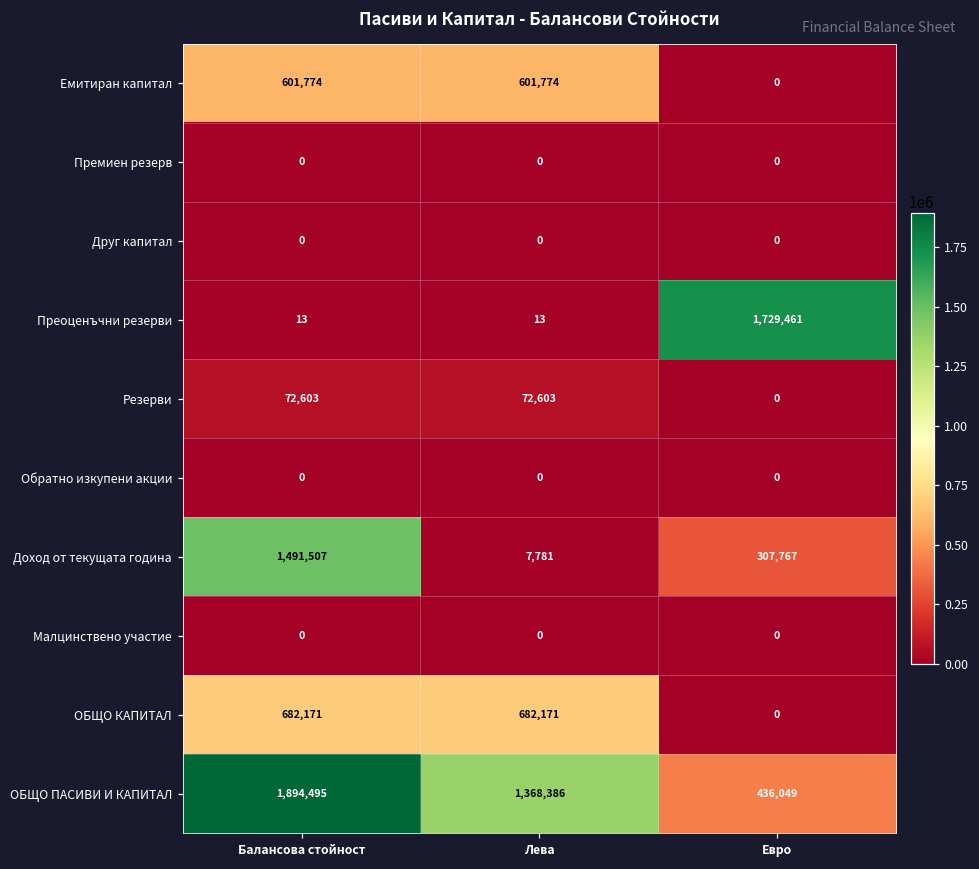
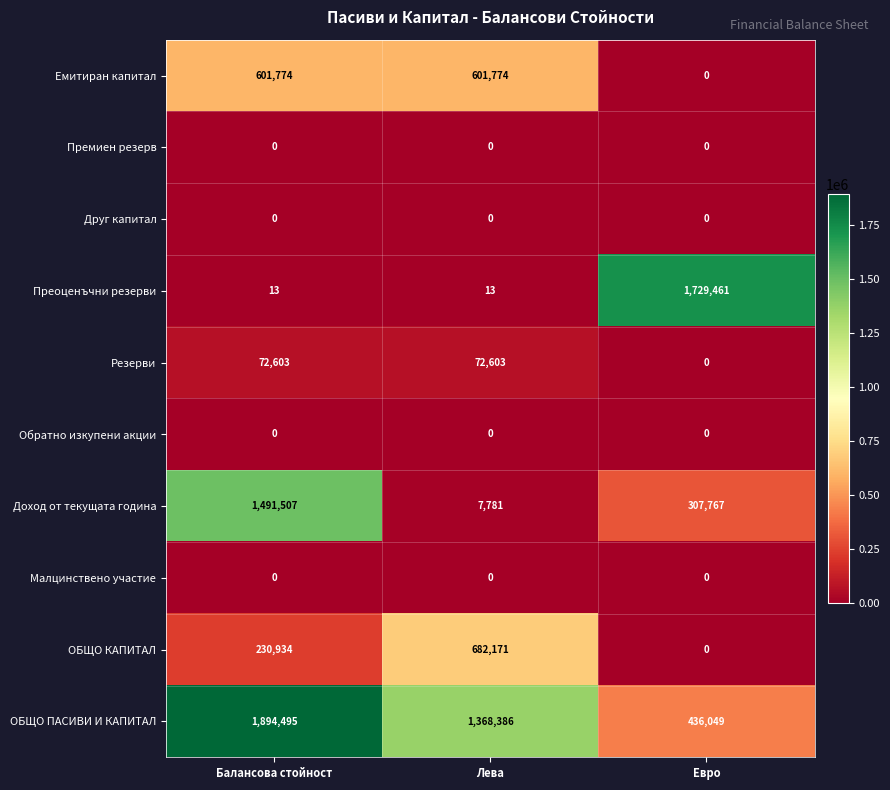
ОБЩО КАПИТАЛ, Балансова стойност: 682,171 -> 230,934
